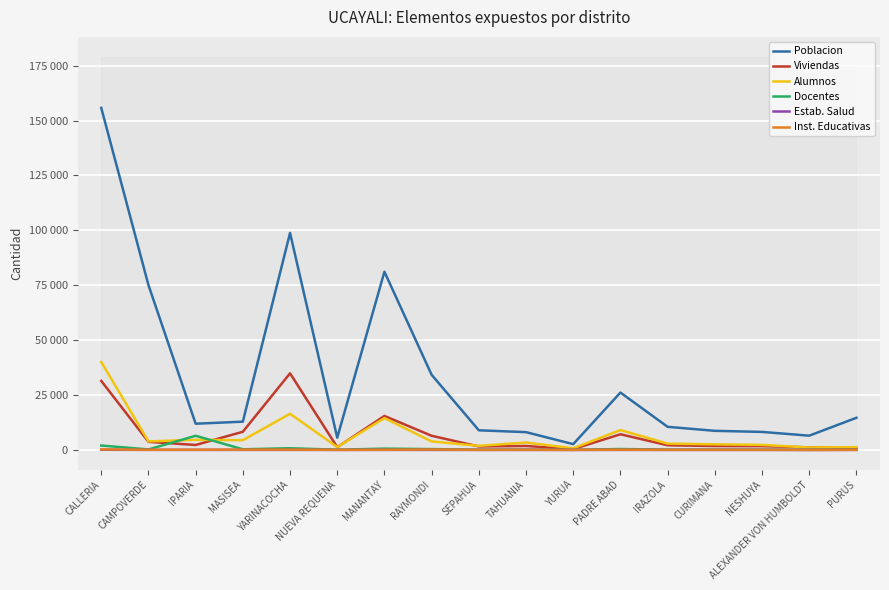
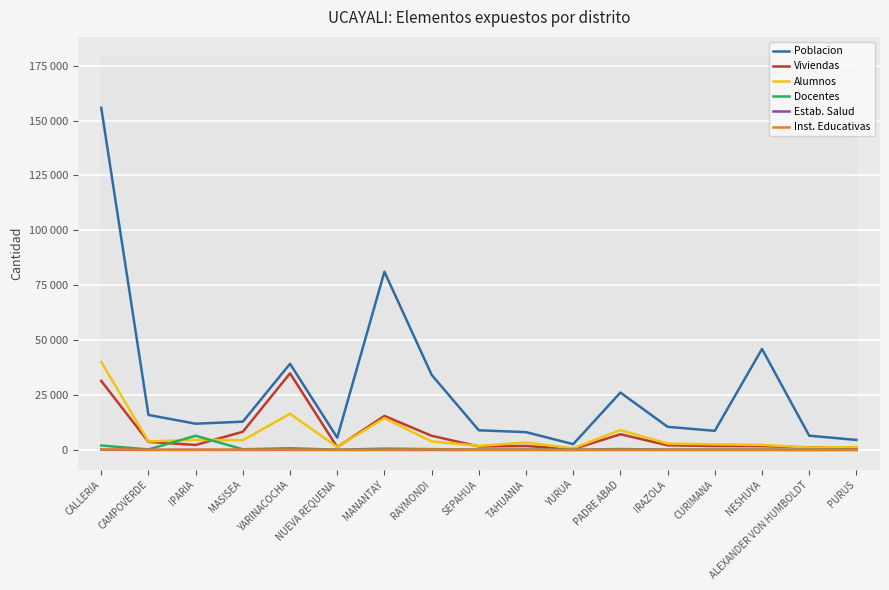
Poblacion, CAMPOVERDE: 75000 -> 16000
Poblacion, YARINACOCHA: 99000 -> 39000
Poblacion, NESHUYA: 8000 -> 46000
Poblacion, PURUS: 15000 -> 5000
